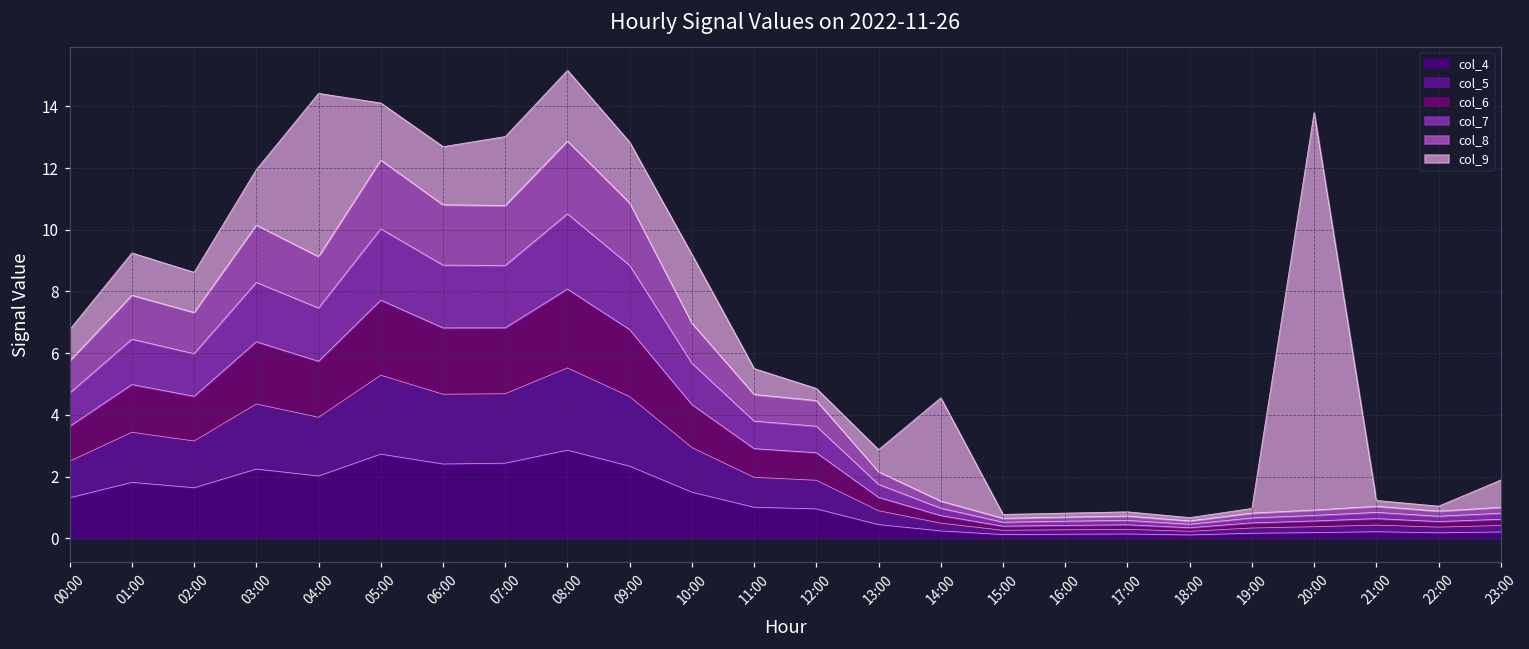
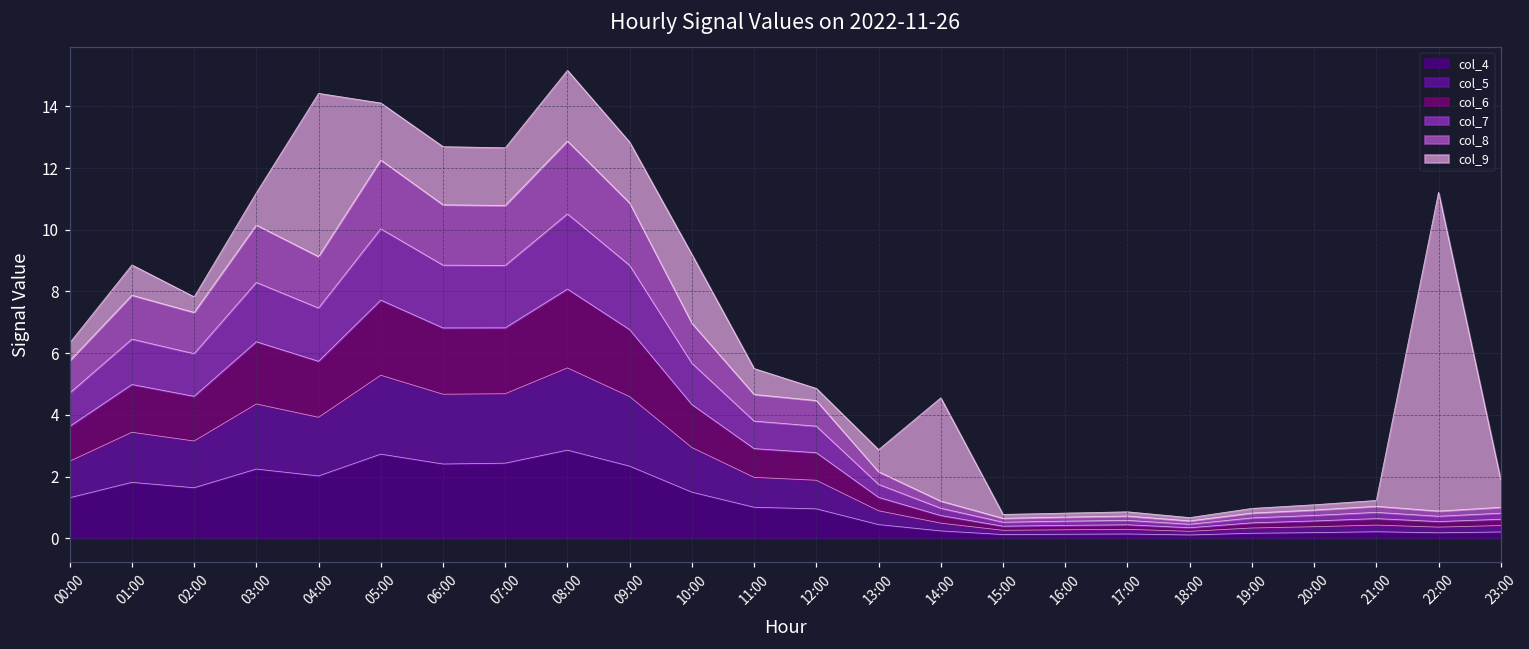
col_9, 00:00: 1.0 -> 0.6
col_9, 01:00: 1.4 -> 1.0
col_9, 02:00: 1.3 -> 0.5
col_9, 03:00: 1.8 -> 1.0
col_9, 07:00: 2.2 -> 1.9
col_9, 20:00: 12.9 -> 0.2
col_9, 22:00: 0.2 -> 10.3
